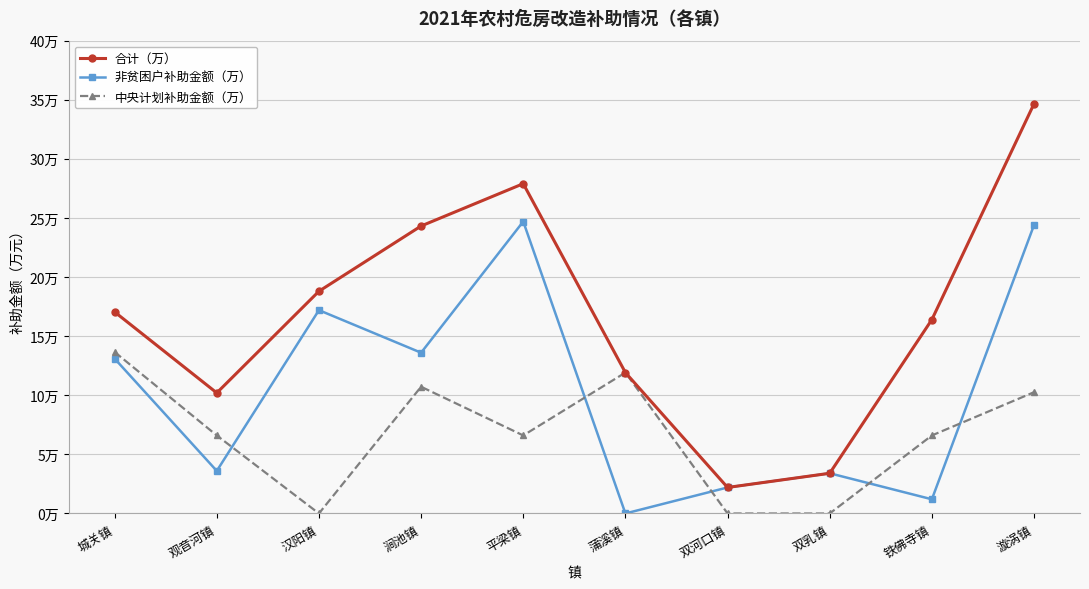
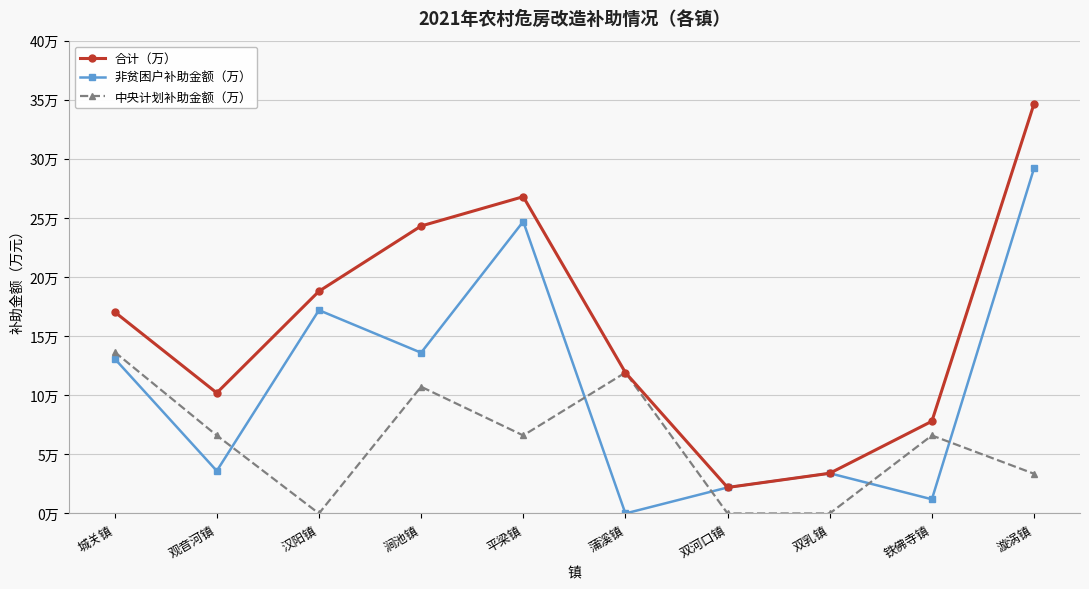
合计（万）, 平梁镇: 27.9万 -> 26.8万
合计（万）, 铁佛寺镇: 16.4万 -> 7.8万
非贫困户补助金额（万）, 漩涡镇: 24.4万 -> 29.2万
中央计划补助金额（万）, 漩涡镇: 10.3万 -> 3.4万
